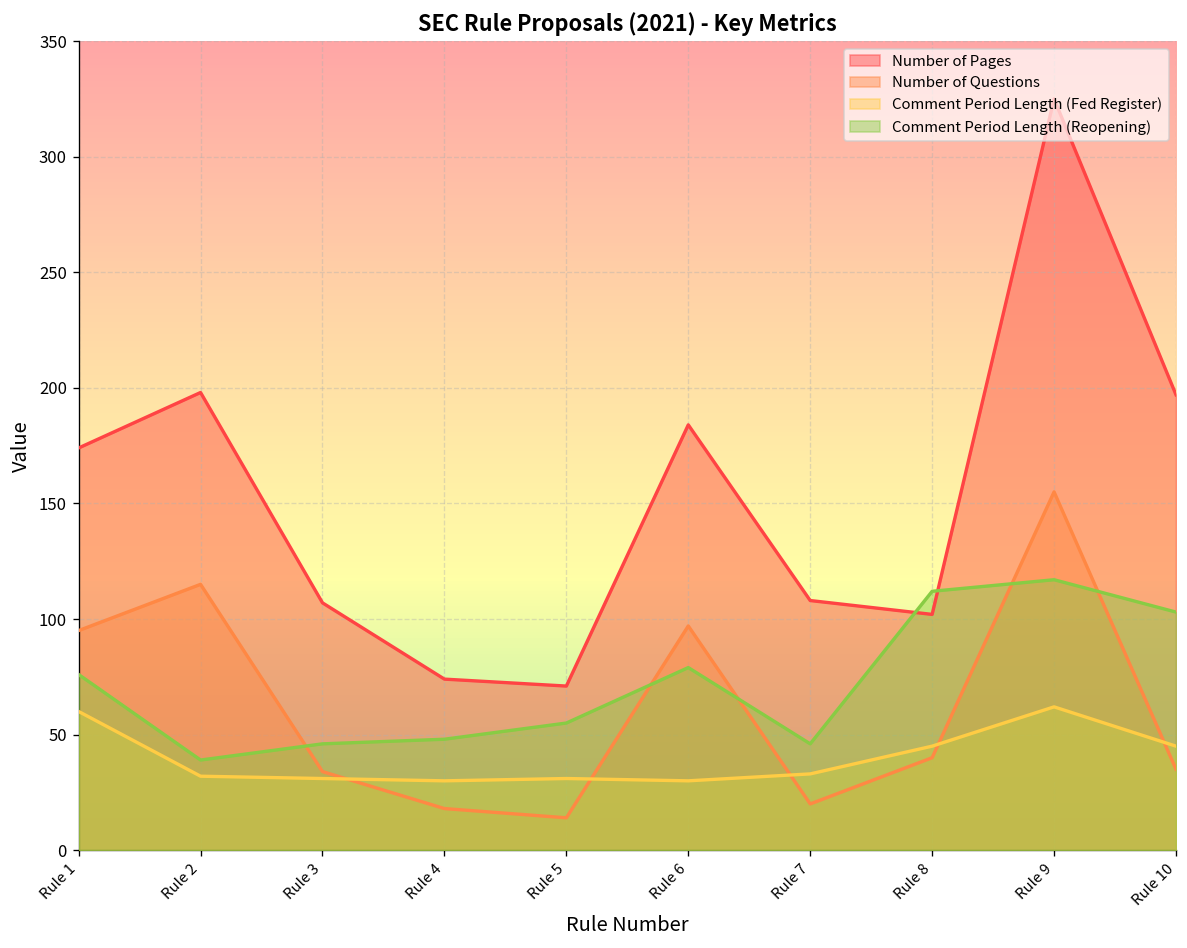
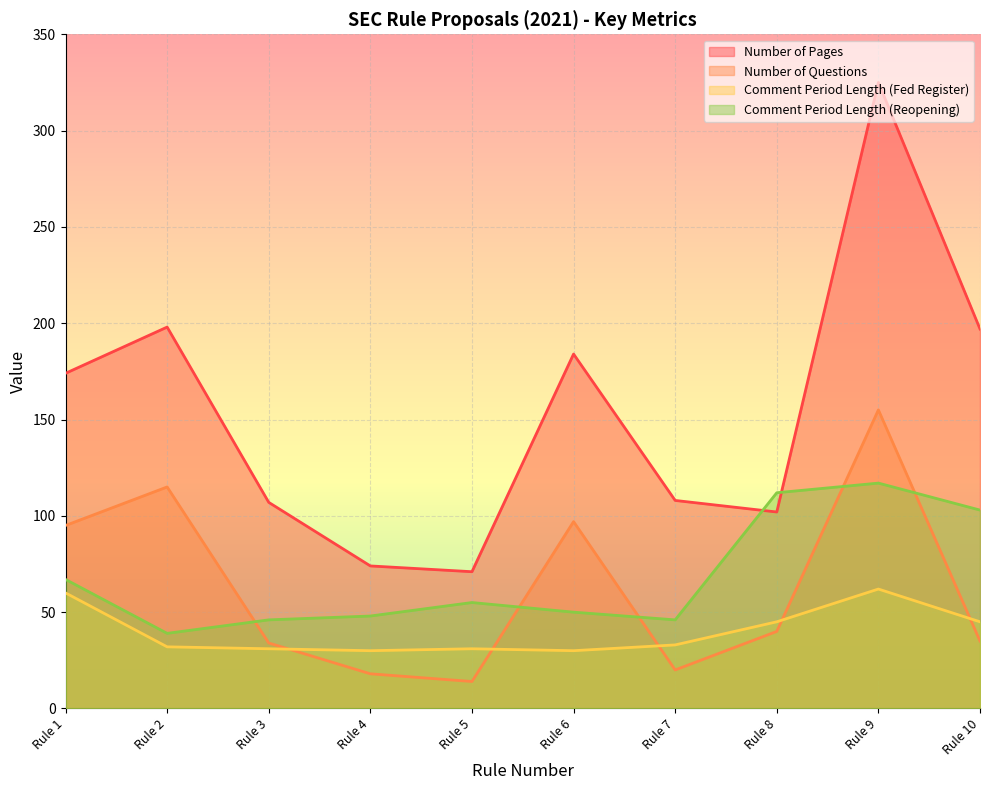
Comment Period Length (Reopening), Rule 1: 76 -> 67
Comment Period Length (Reopening), Rule 6: 79 -> 50
